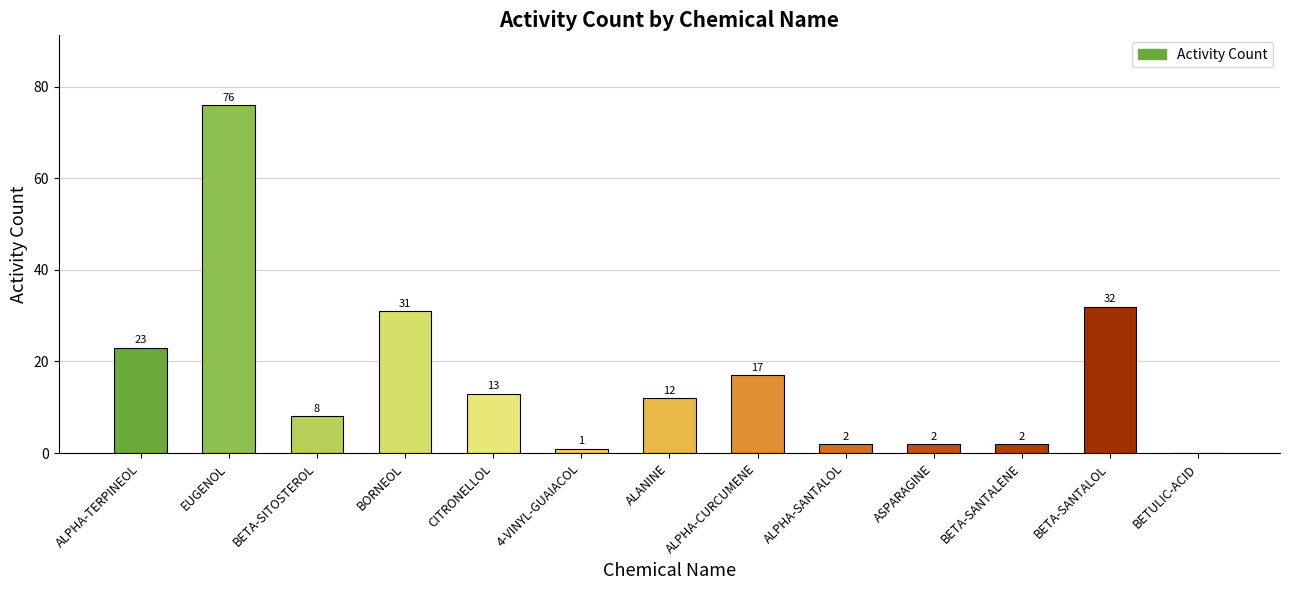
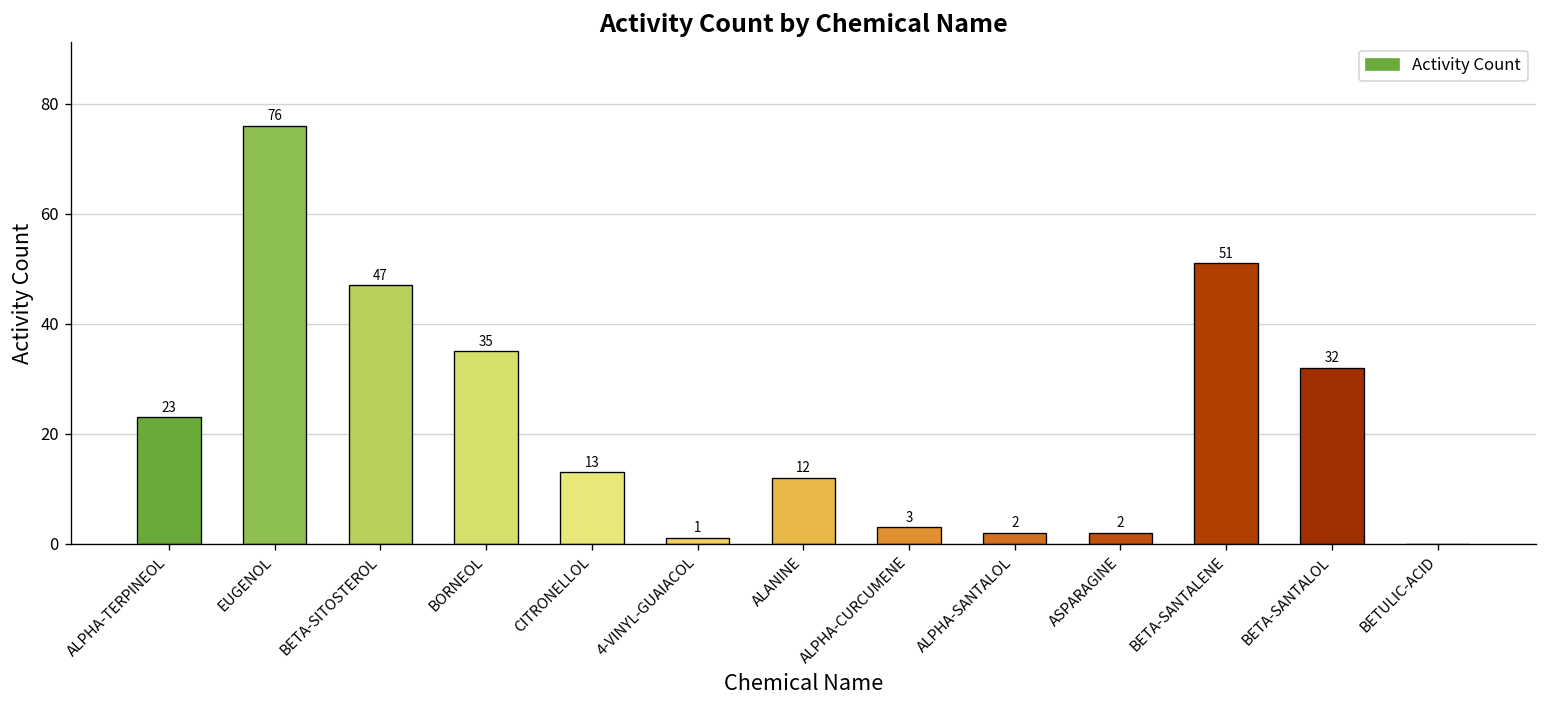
BETA-SITOSTEROL: 8 -> 47
BORNEOL: 31 -> 35
ALPHA-CURCUMENE: 17 -> 3
BETA-SANTALENE: 2 -> 51
